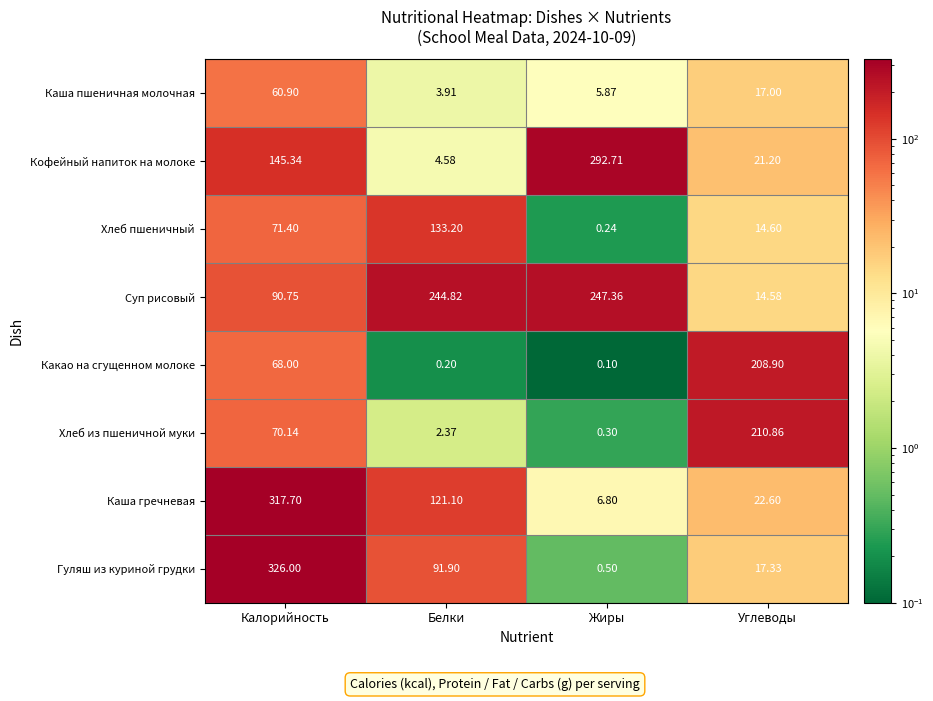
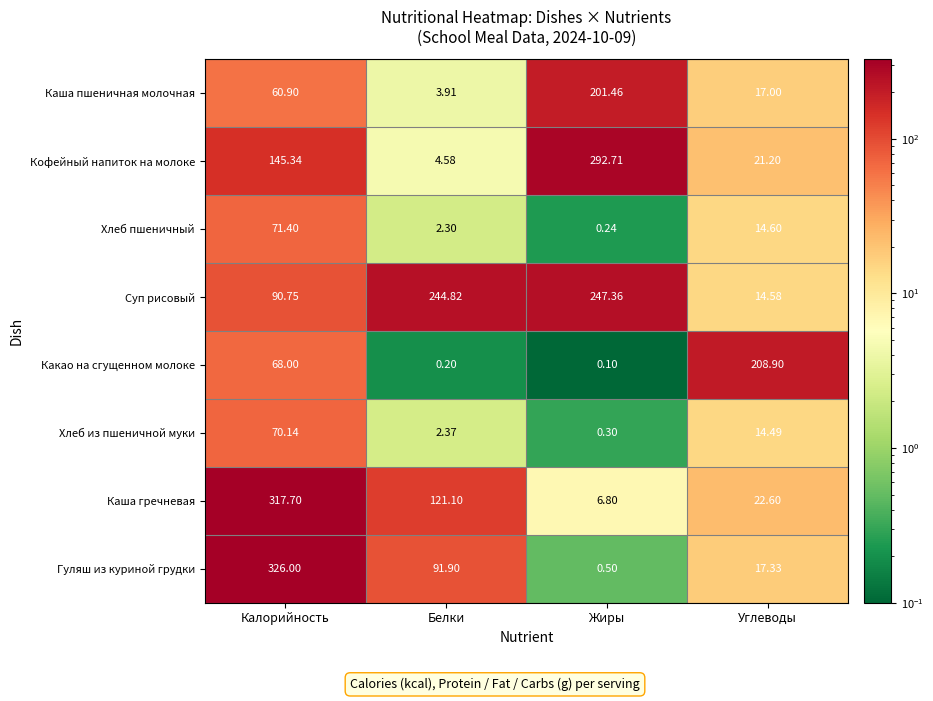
Каша пшеничная молочная, Жиры: 5.87 -> 201.46
Хлеб пшеничный, Белки: 133.20 -> 2.30
Хлеб из пшеничной муки, Углеводы: 210.86 -> 14.49
